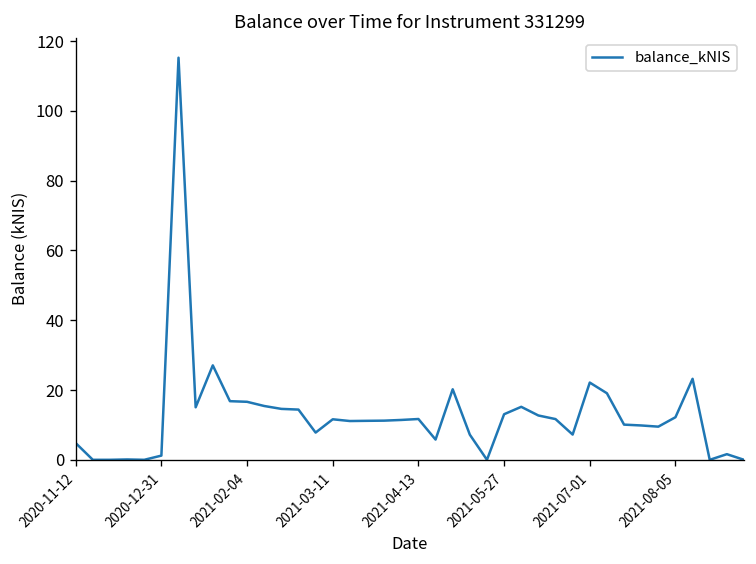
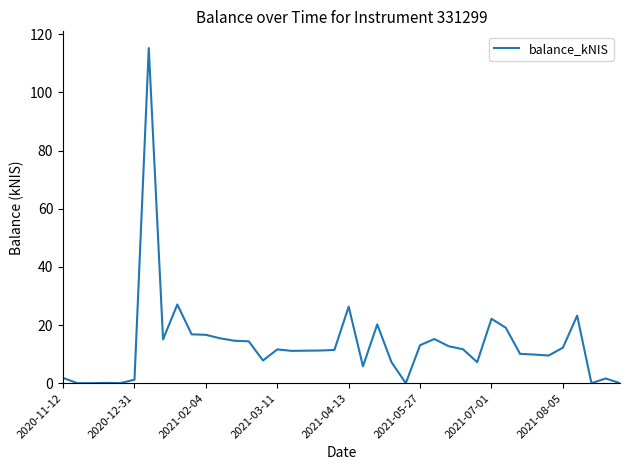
2020-11-12: 5 -> 2
2021-04-13: 12 -> 26
